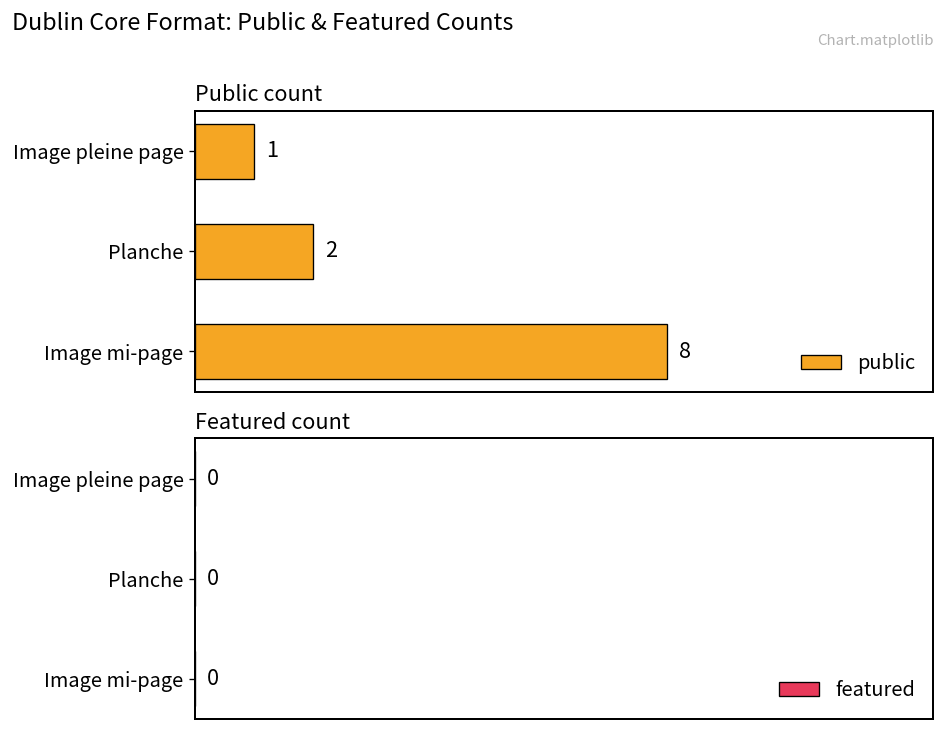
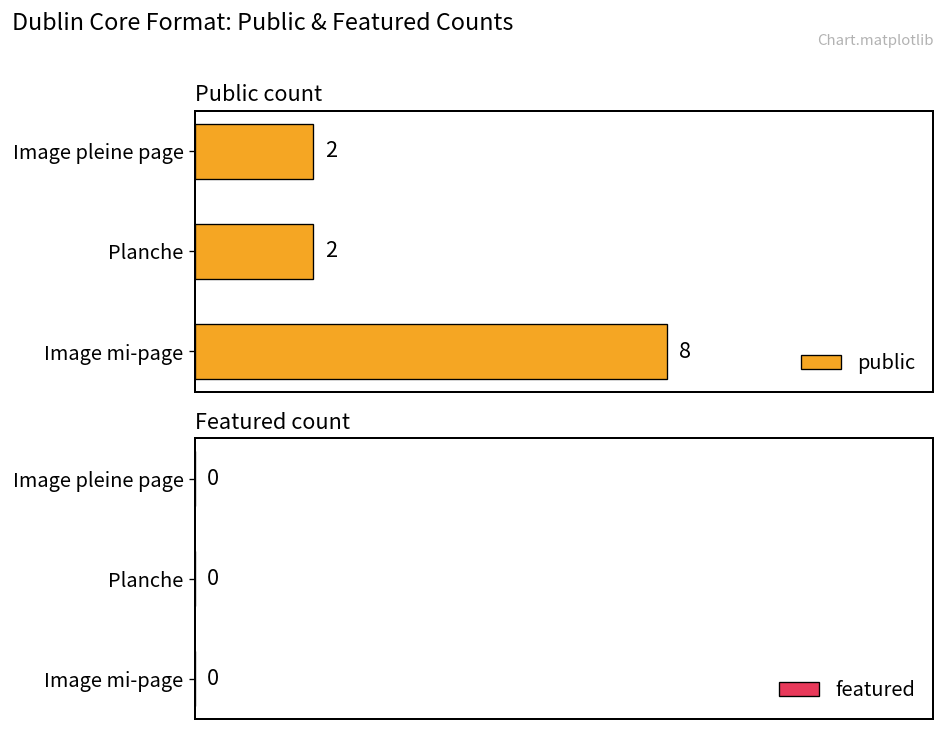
Public count, Image pleine page: 1 -> 2
